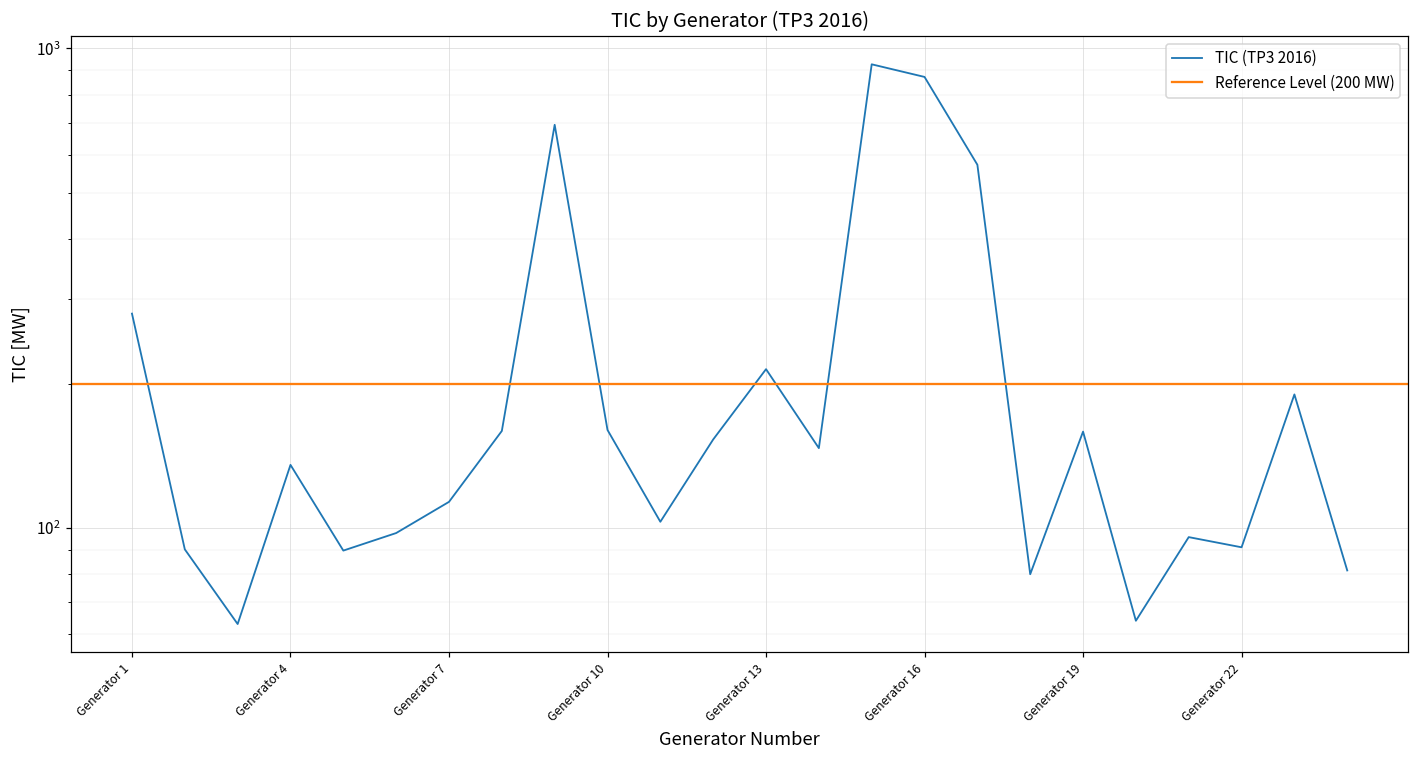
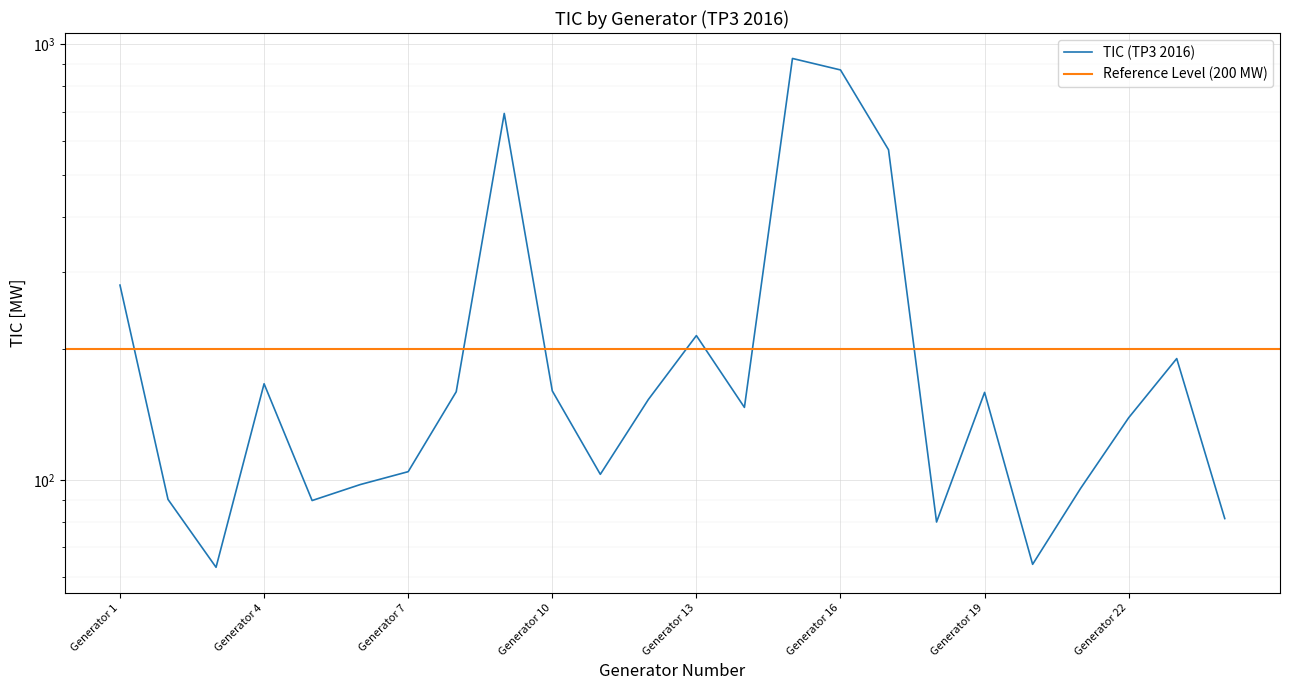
Generator 4: 135 -> 166
Generator 7: 113 -> 104
Generator 22: 91 -> 139
